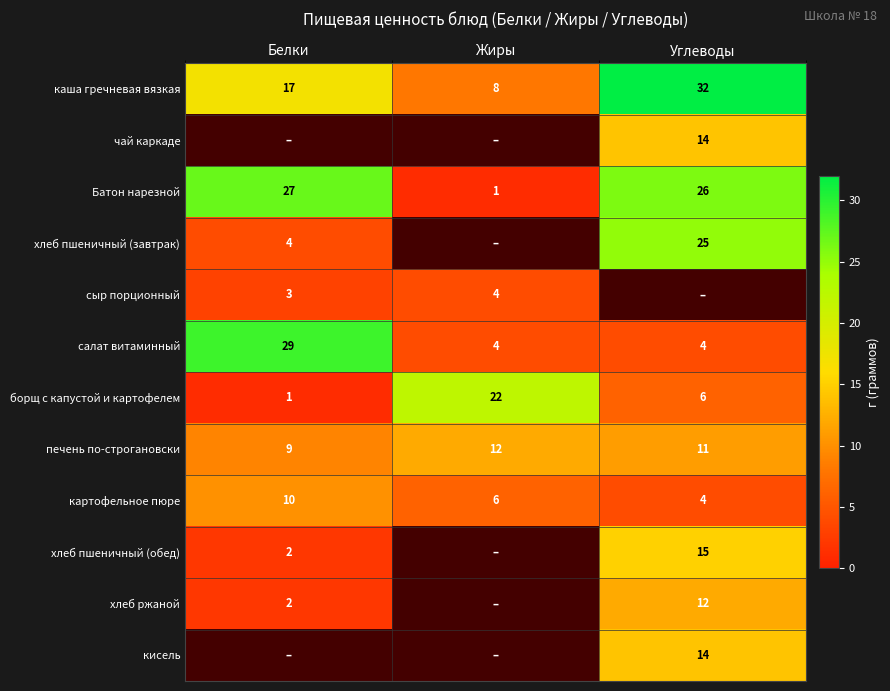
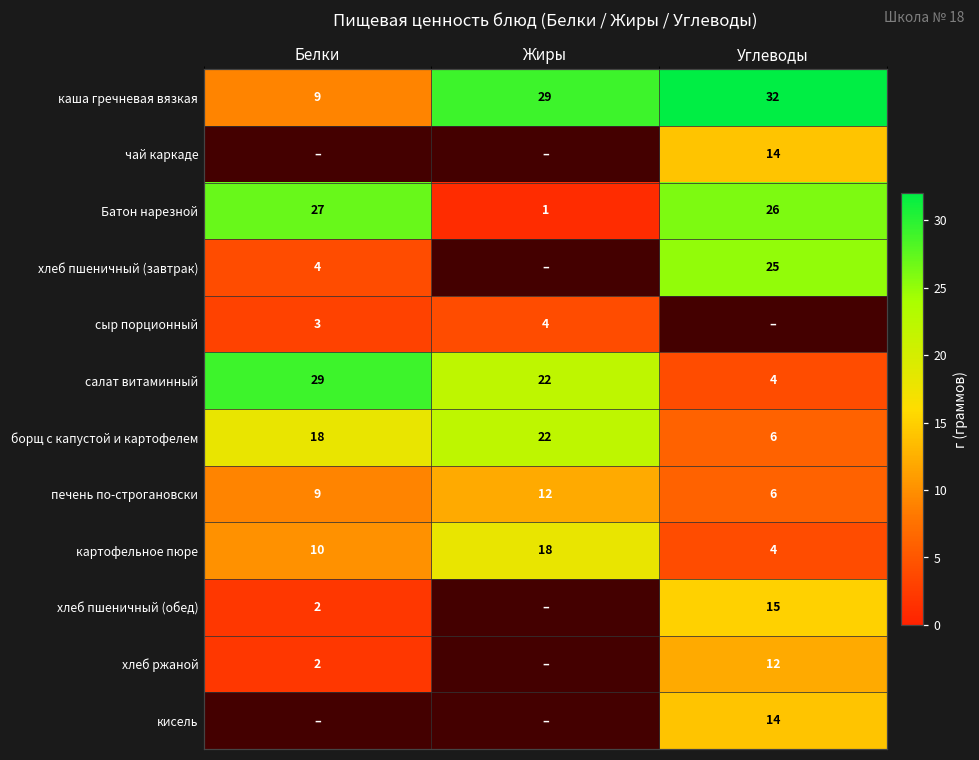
каша гречневая вязкая, Белки: 17 -> 9
каша гречневая вязкая, Жиры: 8 -> 29
салат витаминный, Жиры: 4 -> 22
борщ с капустой и картофелем, Белки: 1 -> 18
печень по-строгановски, Углеводы: 11 -> 6
картофельное пюре, Жиры: 6 -> 18
